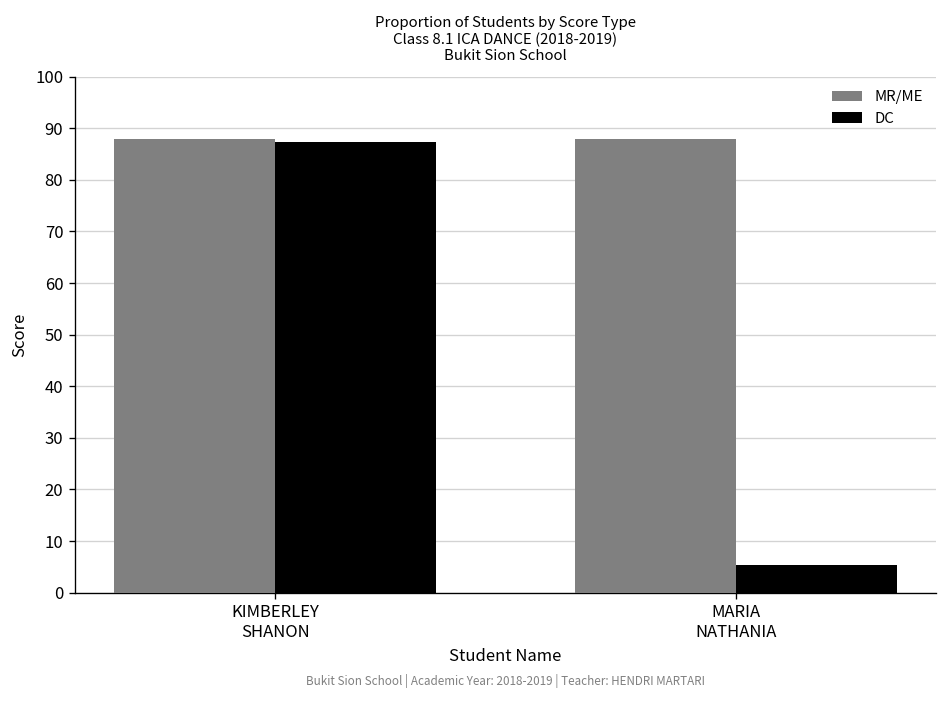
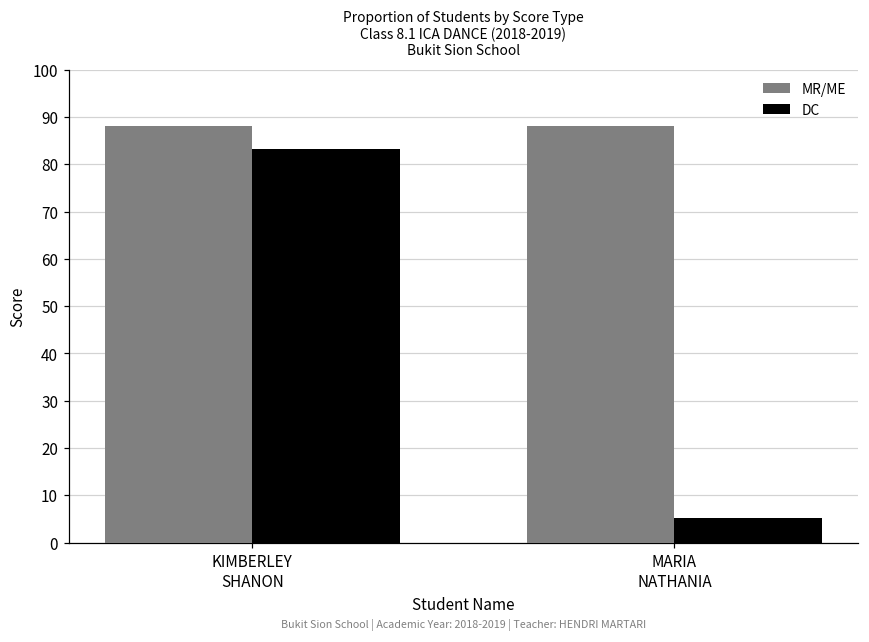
DC, KIMBERLEY SHANON: 87 -> 83
